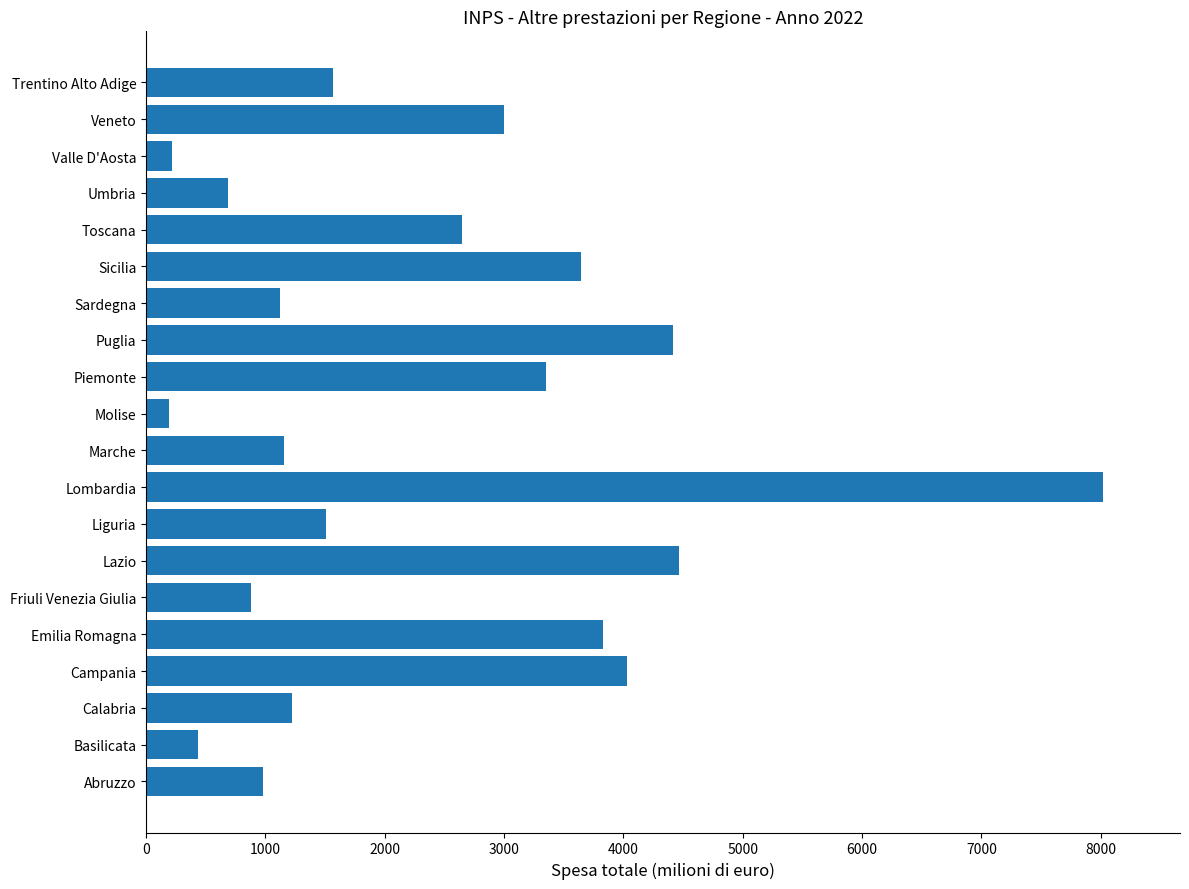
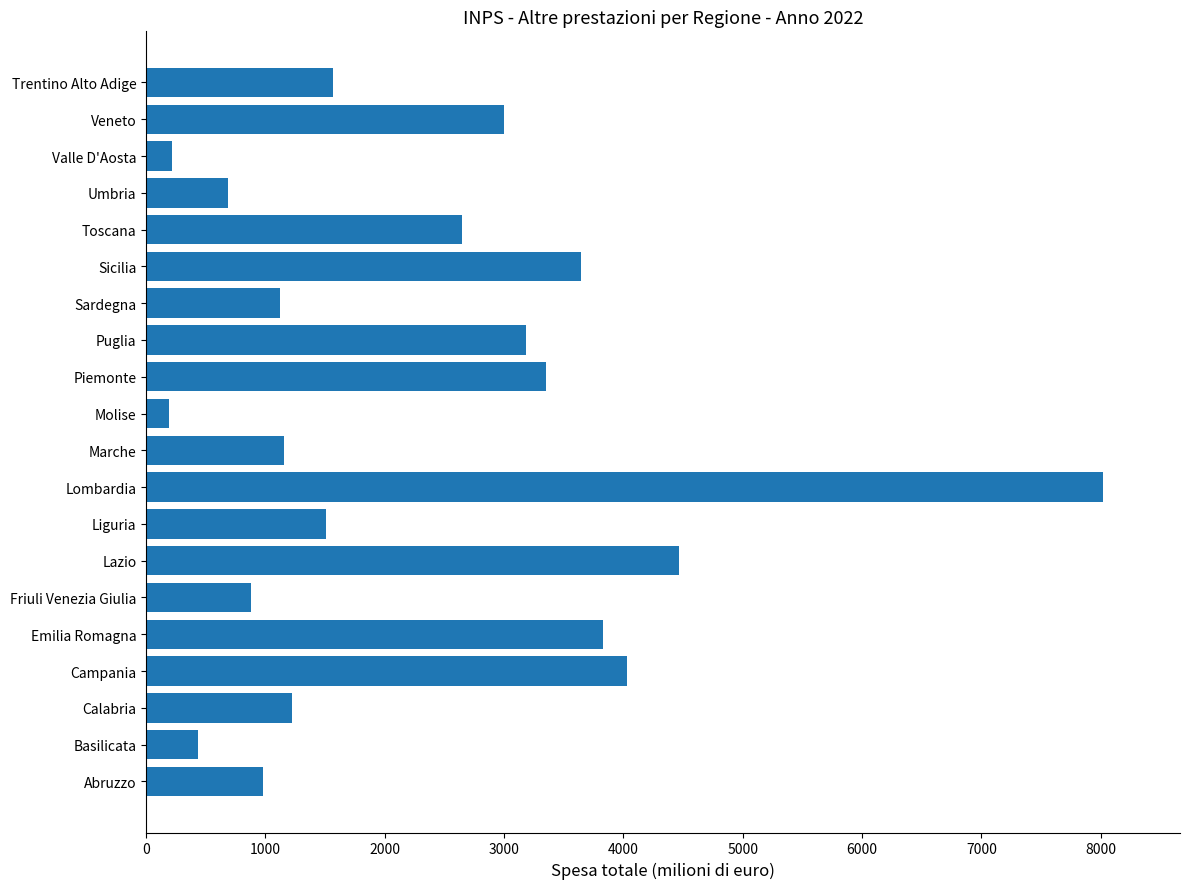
Puglia: 4420 -> 3180
